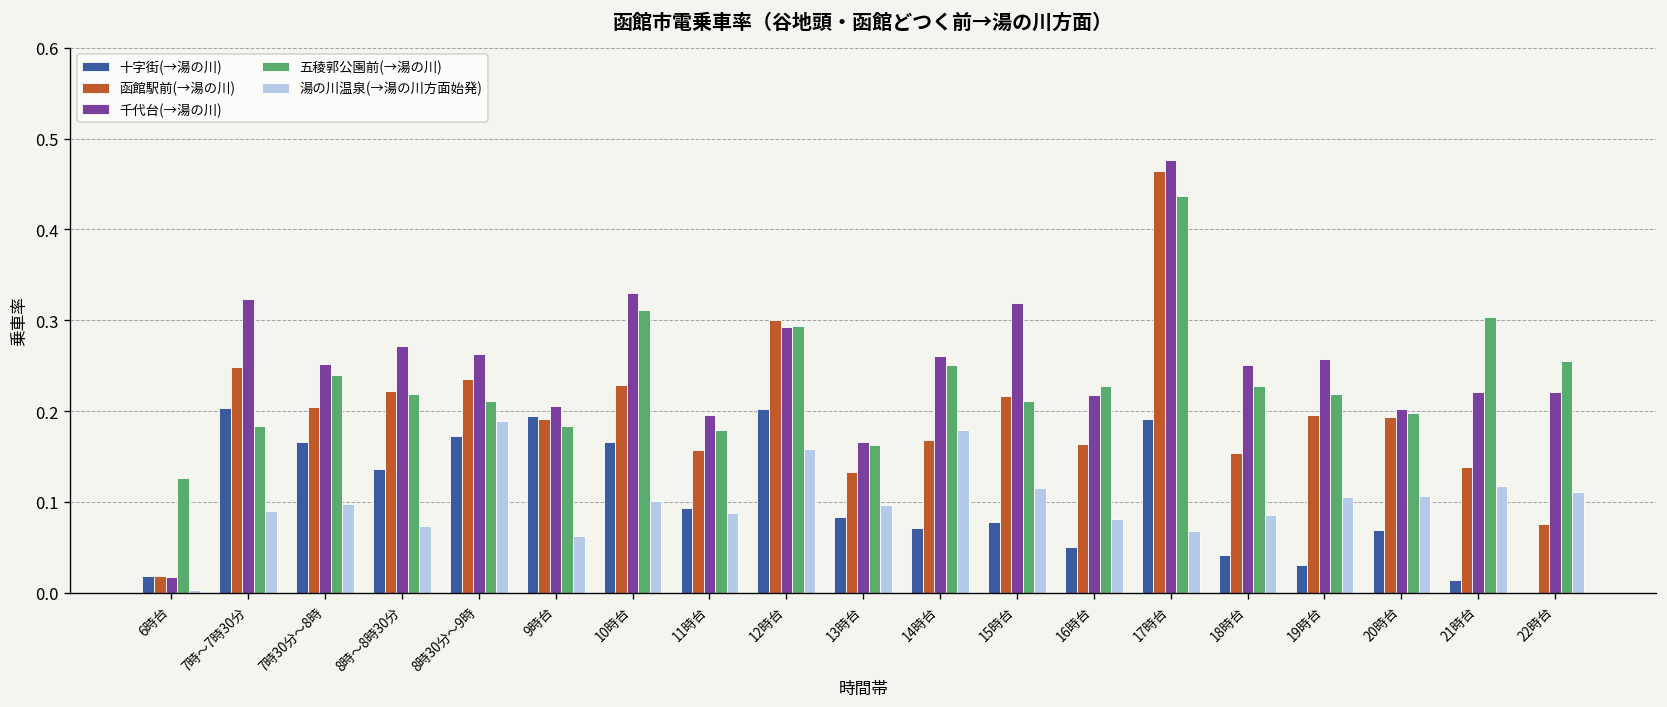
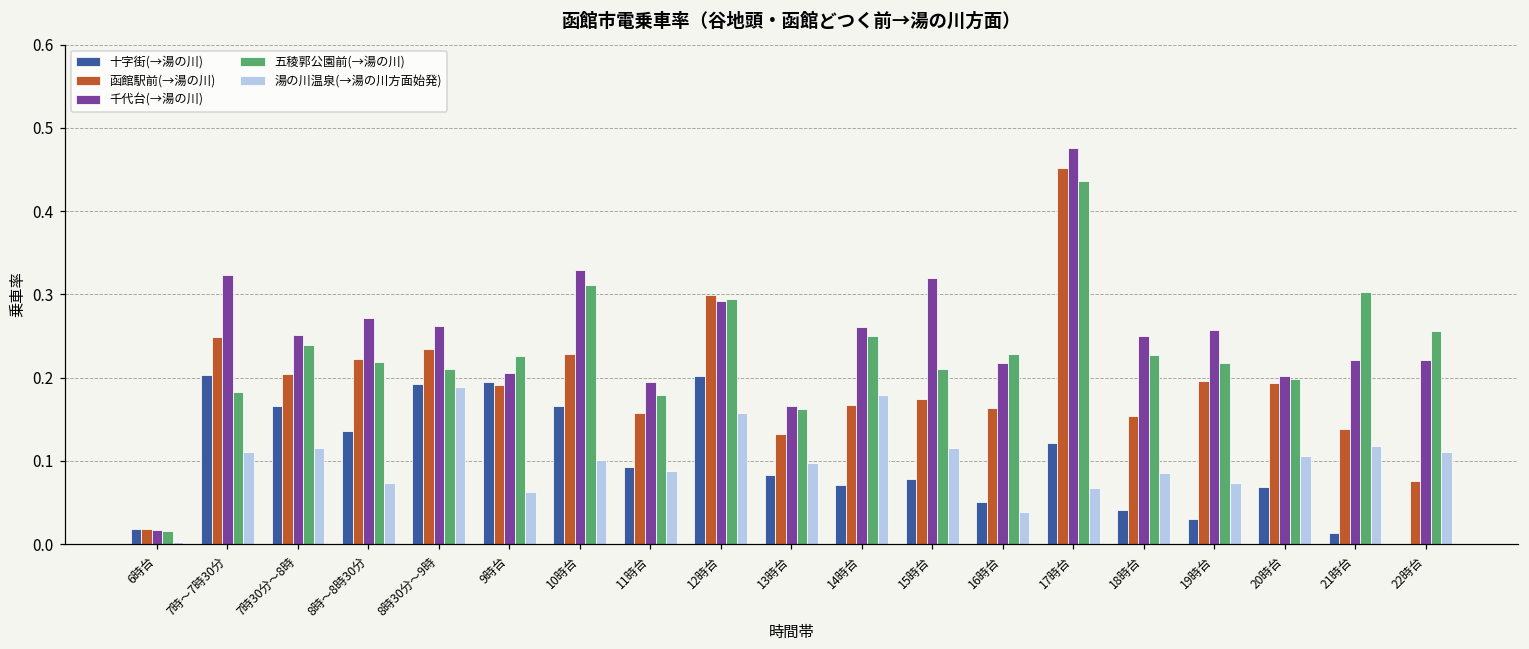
五稜郭公園前(→湯の川), 6時台: 0.13 -> 0.02
湯の川温泉(→湯の川方面始発), 7時～7時30分: 0.09 -> 0.11
湯の川温泉(→湯の川方面始発), 7時30分～8時: 0.10 -> 0.12
十字街(→湯の川), 8時30分～9時: 0.17 -> 0.19
五稜郭公園前(→湯の川), 9時台: 0.18 -> 0.23
函館駅前(→湯の川), 15時台: 0.22 -> 0.17
湯の川温泉(→湯の川方面始発), 16時台: 0.08 -> 0.04
十字街(→湯の川), 17時台: 0.19 -> 0.12
函館駅前(→湯の川), 17時台: 0.46 -> 0.45
湯の川温泉(→湯の川方面始発), 19時台: 0.10 -> 0.07
